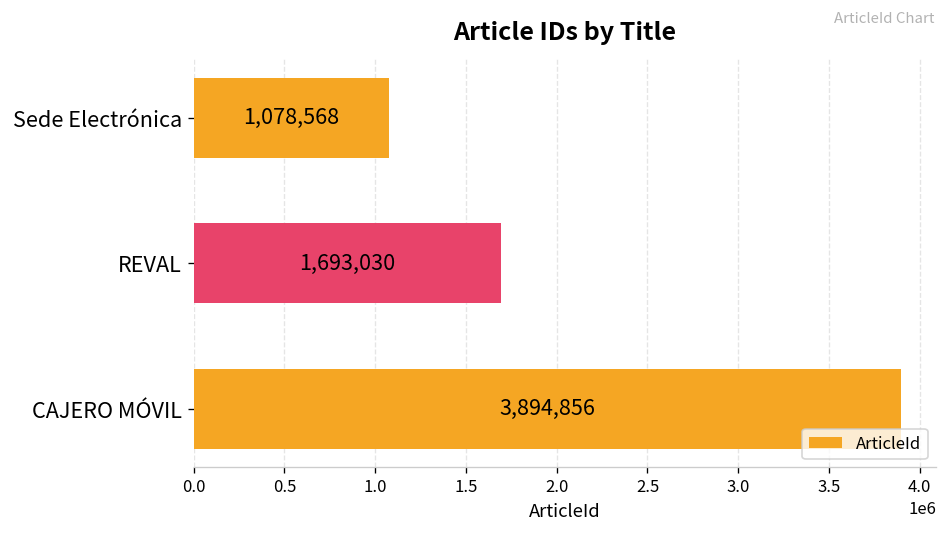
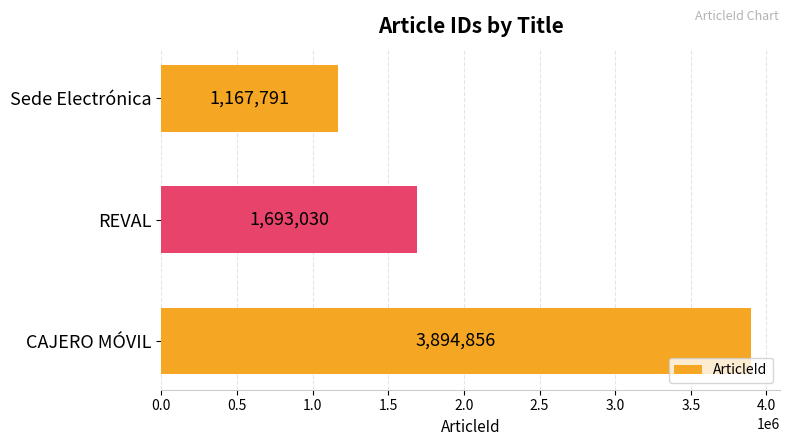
Sede Electrónica: 1,078,568 -> 1,167,791
